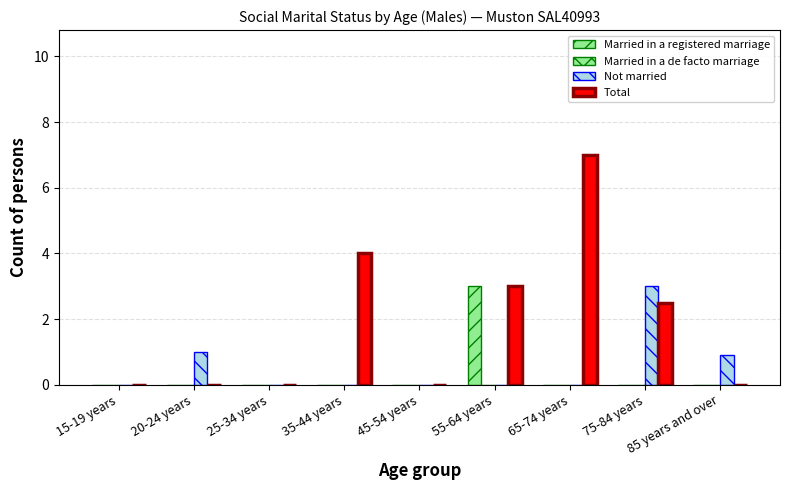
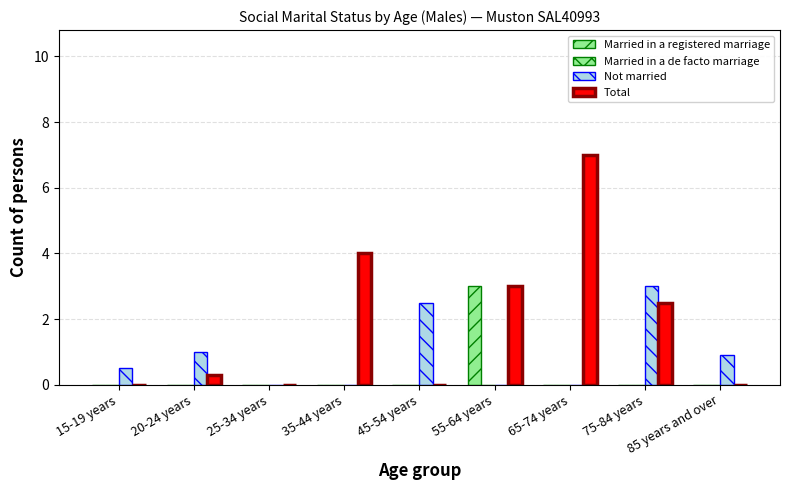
Not married, 15-19 years: 0.0 -> 0.5
Total, 20-24 years: 0.0 -> 0.3
Not married, 45-54 years: 0.0 -> 2.5
